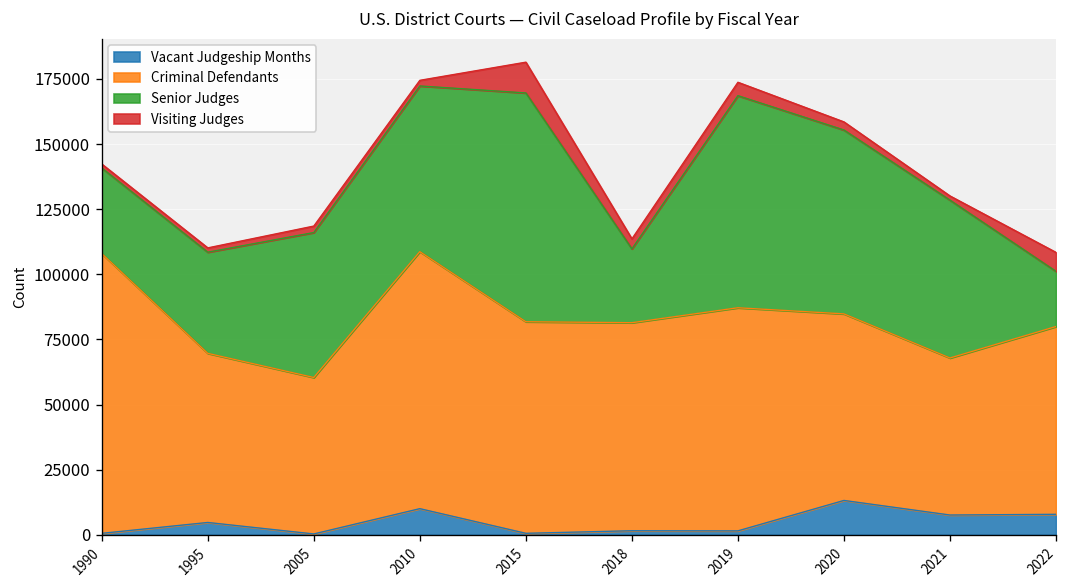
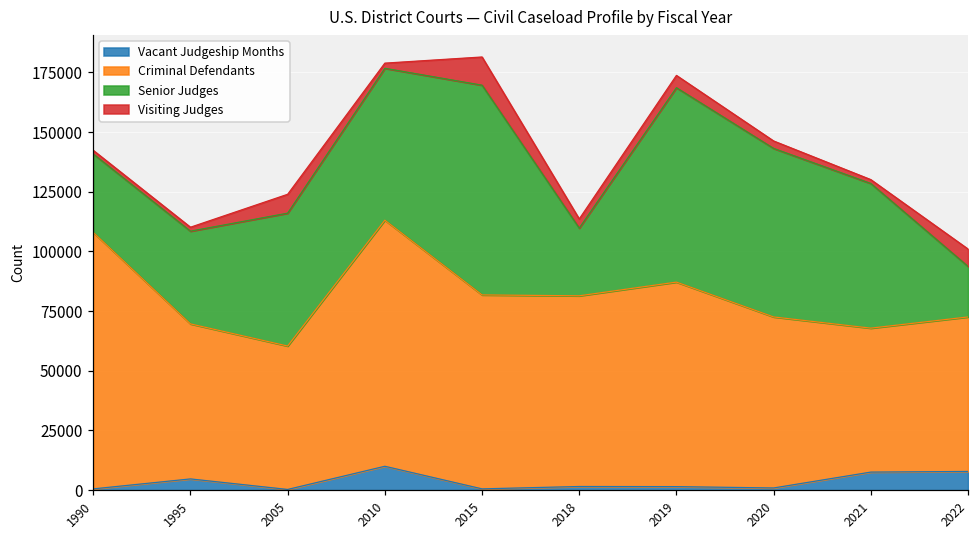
Visiting Judges, 2005: 2000 -> 8000
Criminal Defendants, 2010: 99000 -> 103000
Vacant Judgeship Months, 2020: 13000 -> 1000
Criminal Defendants, 2022: 72000 -> 65000
